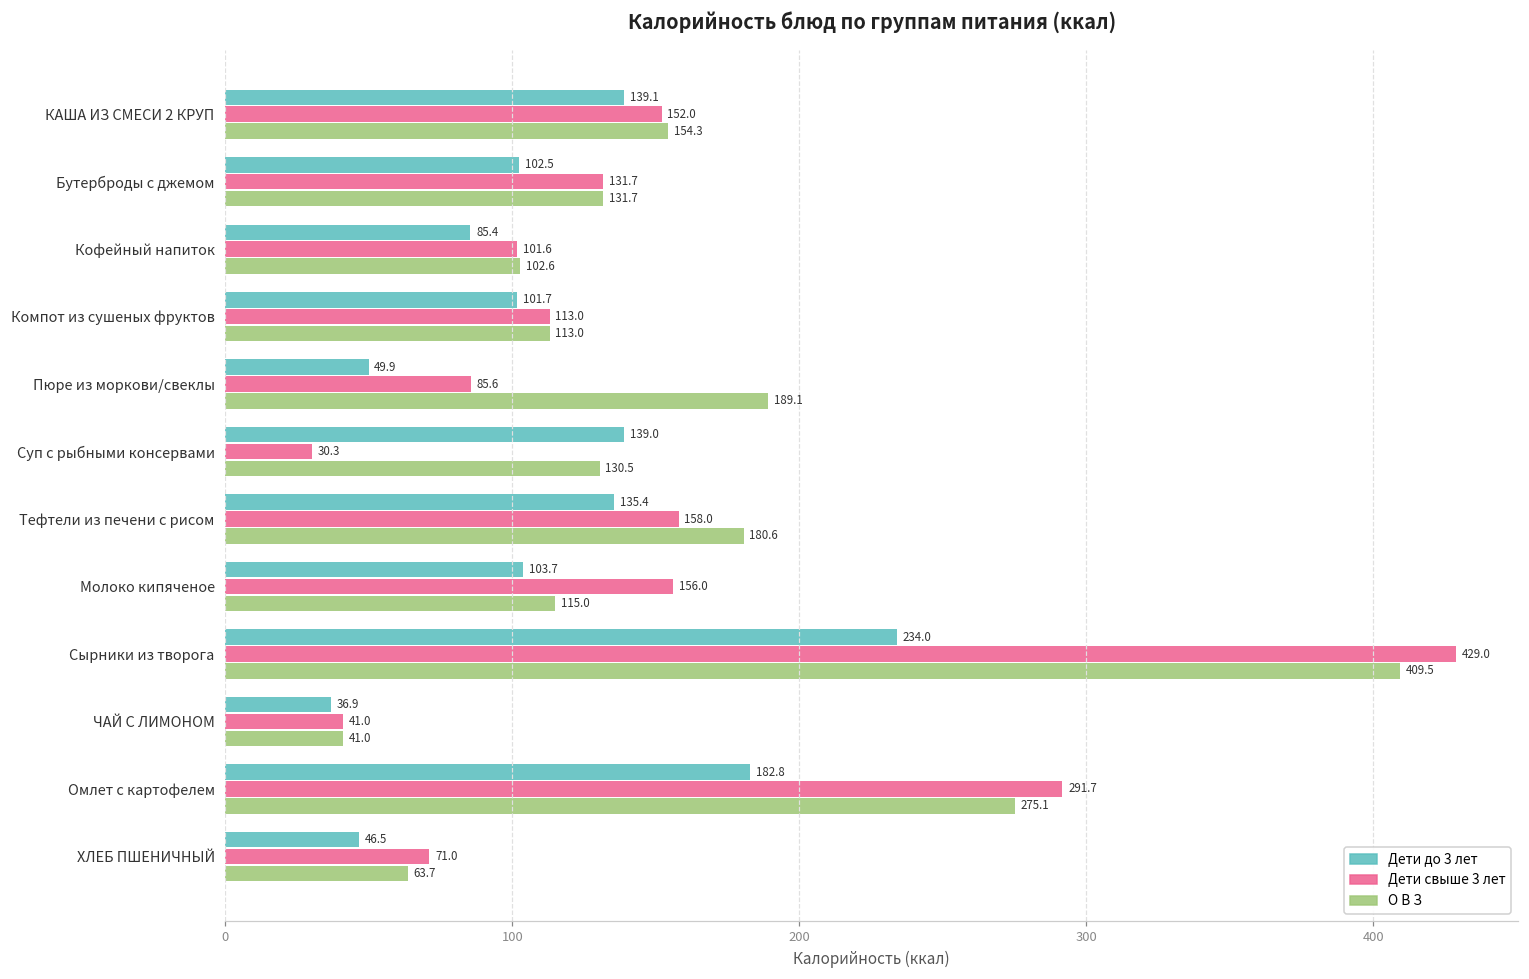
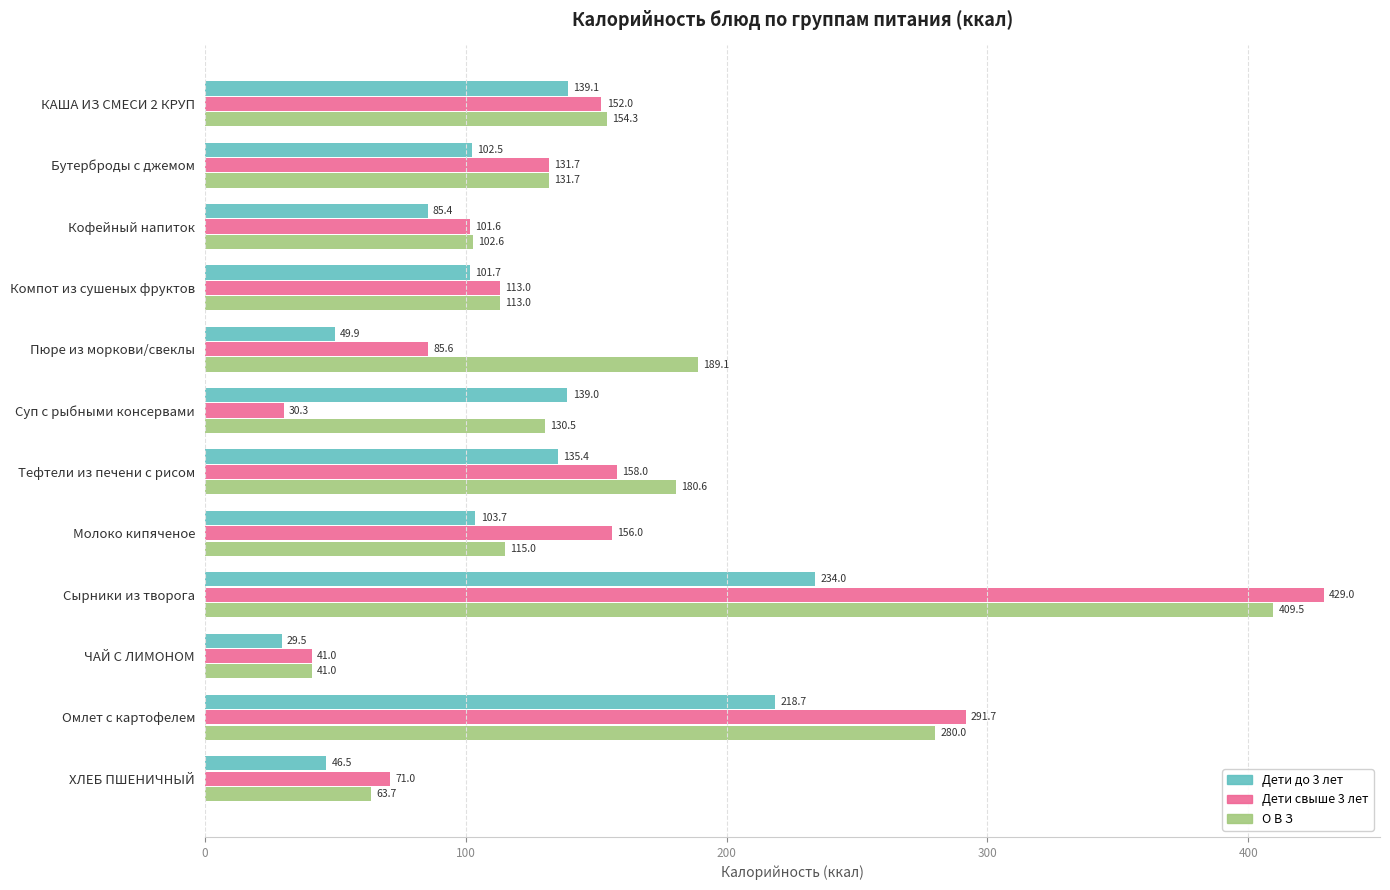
Дети до 3 лет, ЧАЙ С ЛИМОНОМ: 36.9 -> 29.5
Дети до 3 лет, Омлет с картофелем: 182.8 -> 218.7
О В З, Омлет с картофелем: 275.1 -> 280.0
